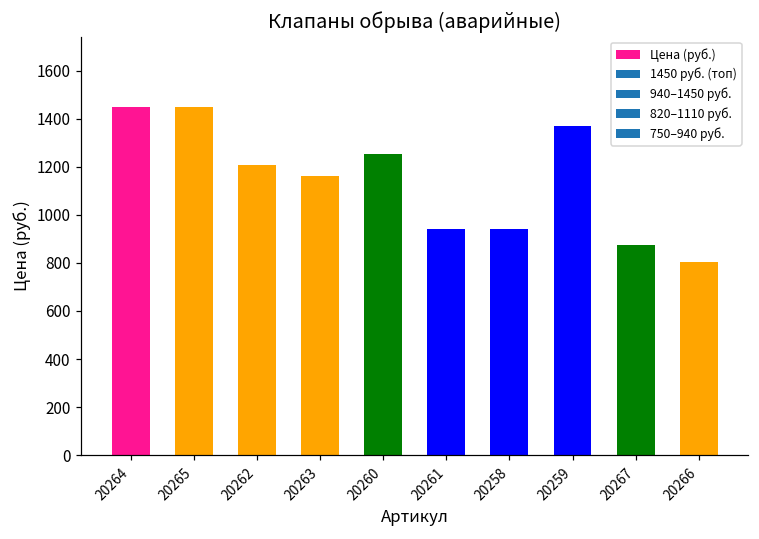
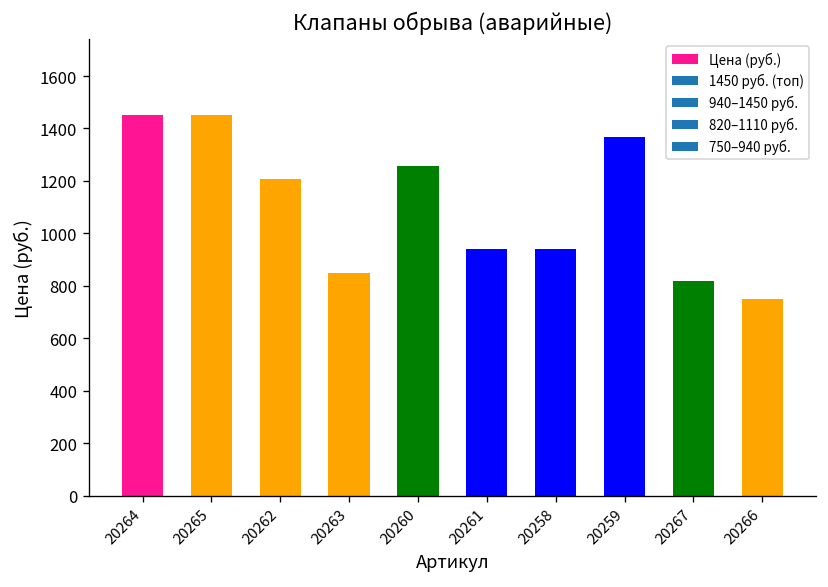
20263: 1160 -> 850
20267: 870 -> 820
20266: 810 -> 750
